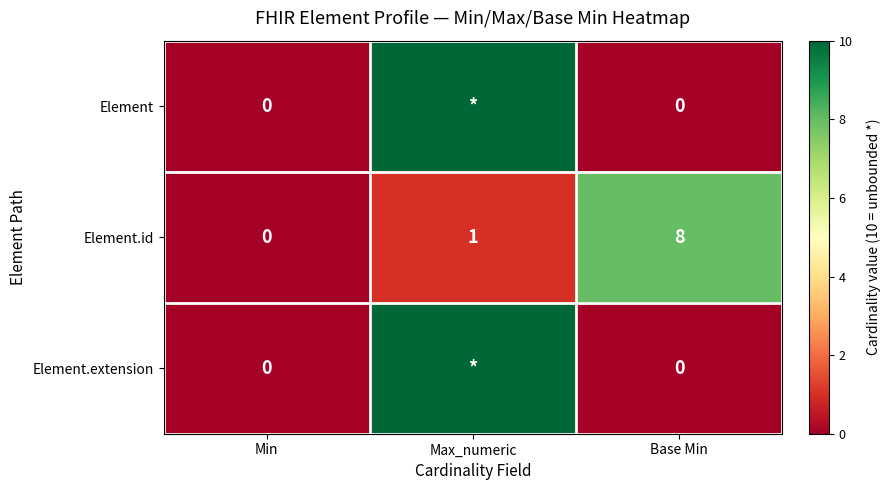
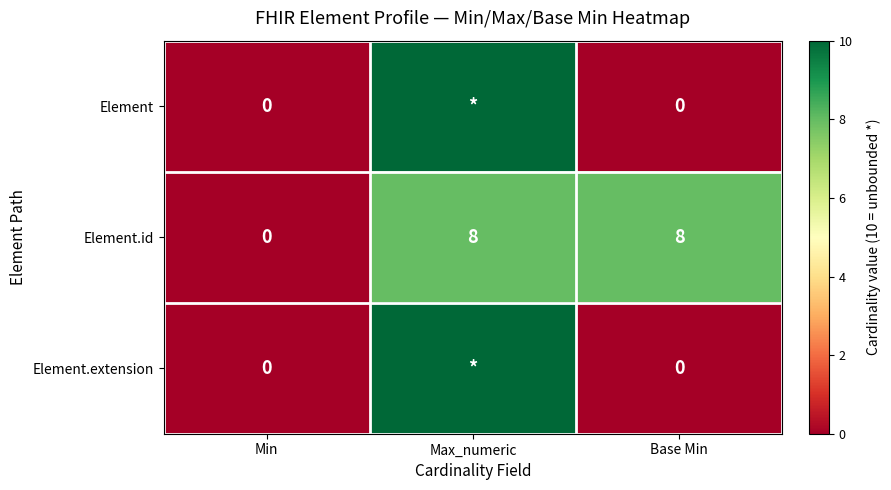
Element.id, Max_numeric: 1 -> 8
